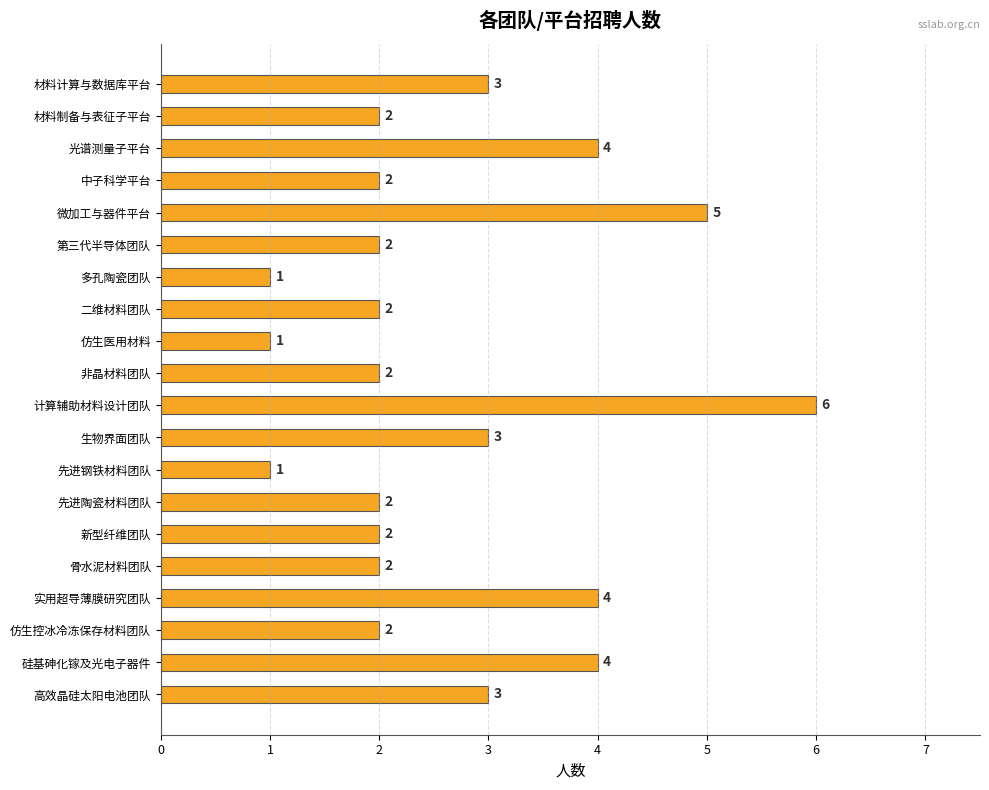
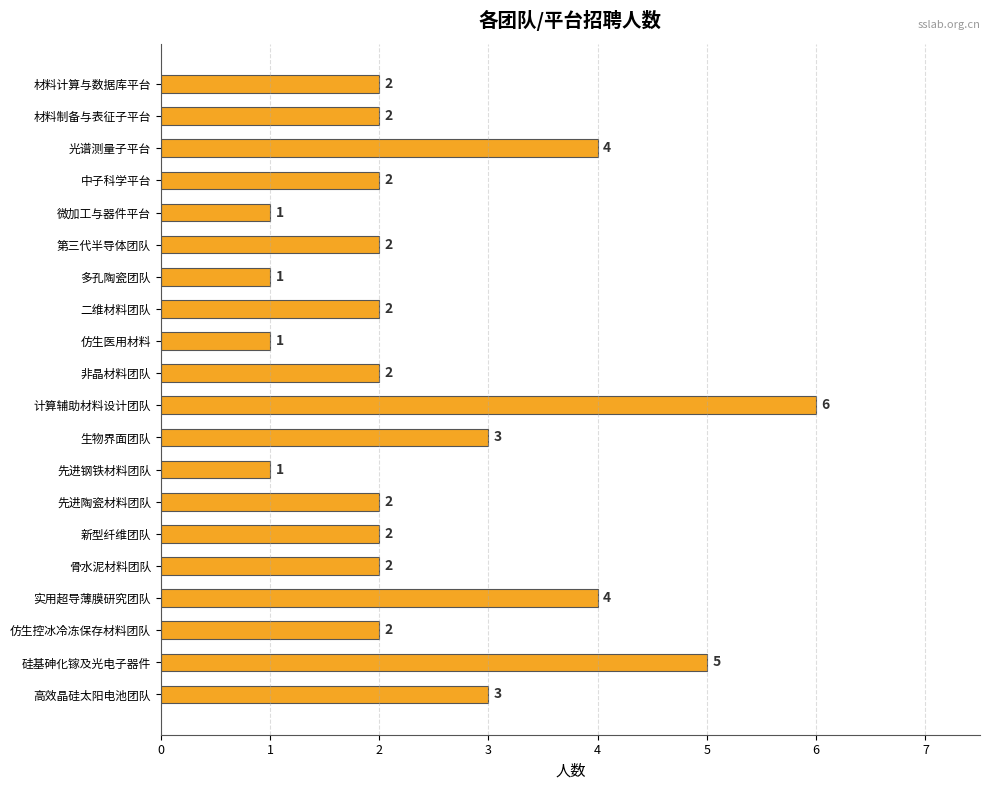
材料计算与数据库平台: 3 -> 2
微加工与器件平台: 5 -> 1
硅基砷化镓及光电子器件: 4 -> 5
